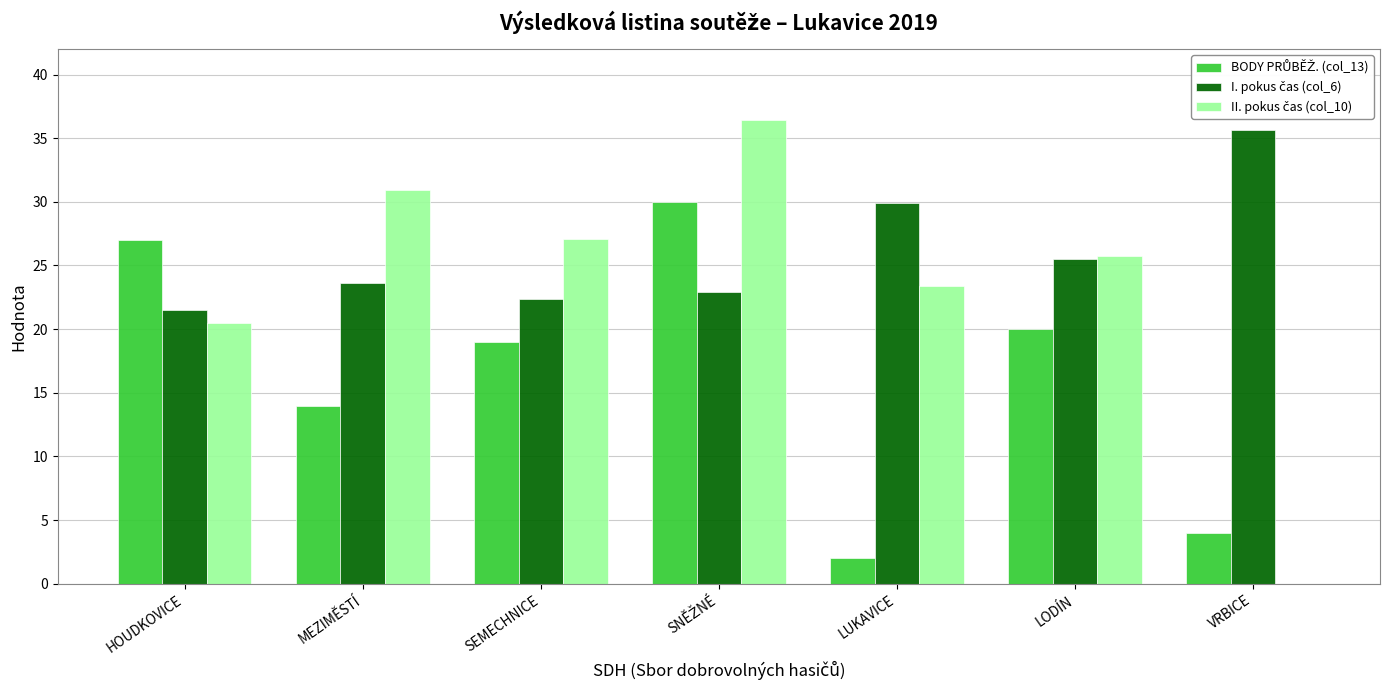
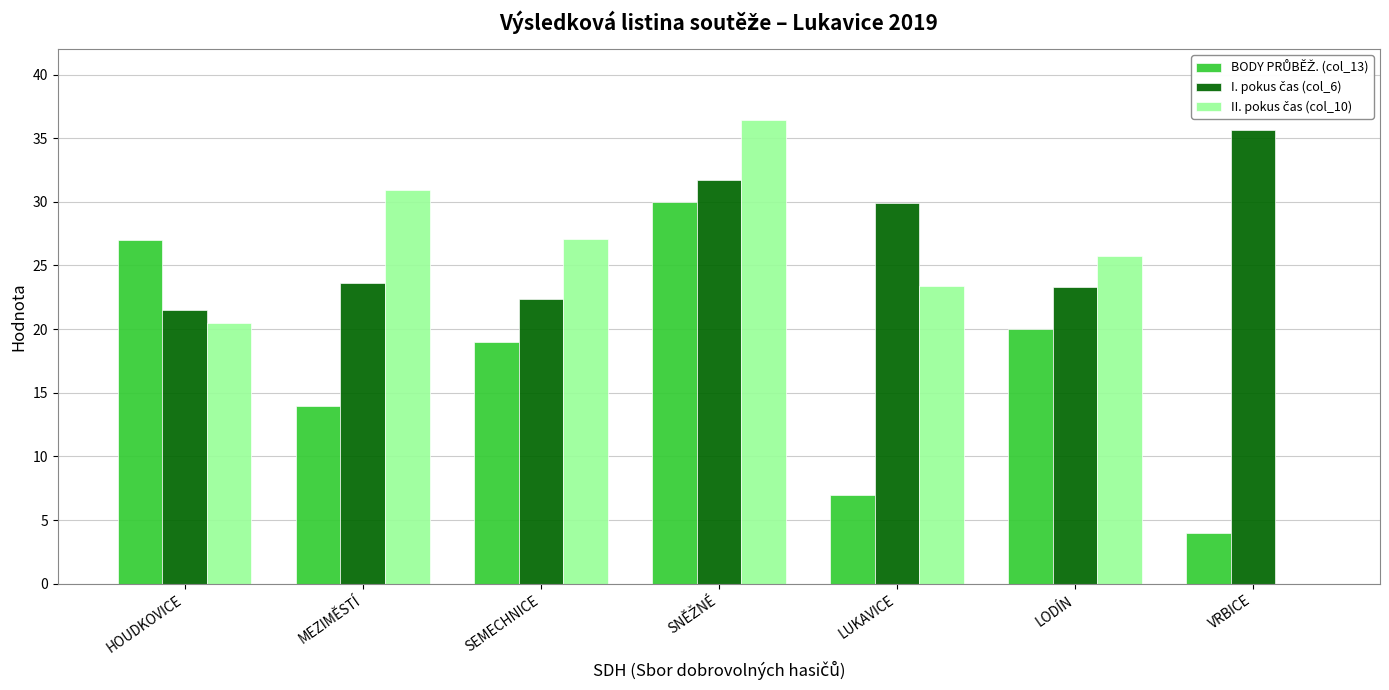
I. pokus čas (col_6), SNĚŽNÉ: 22.9 -> 31.7
BODY PRŮBĚŽ. (col_13), LUKAVICE: 2 -> 7
I. pokus čas (col_6), LODÍN: 25.5 -> 23.3
